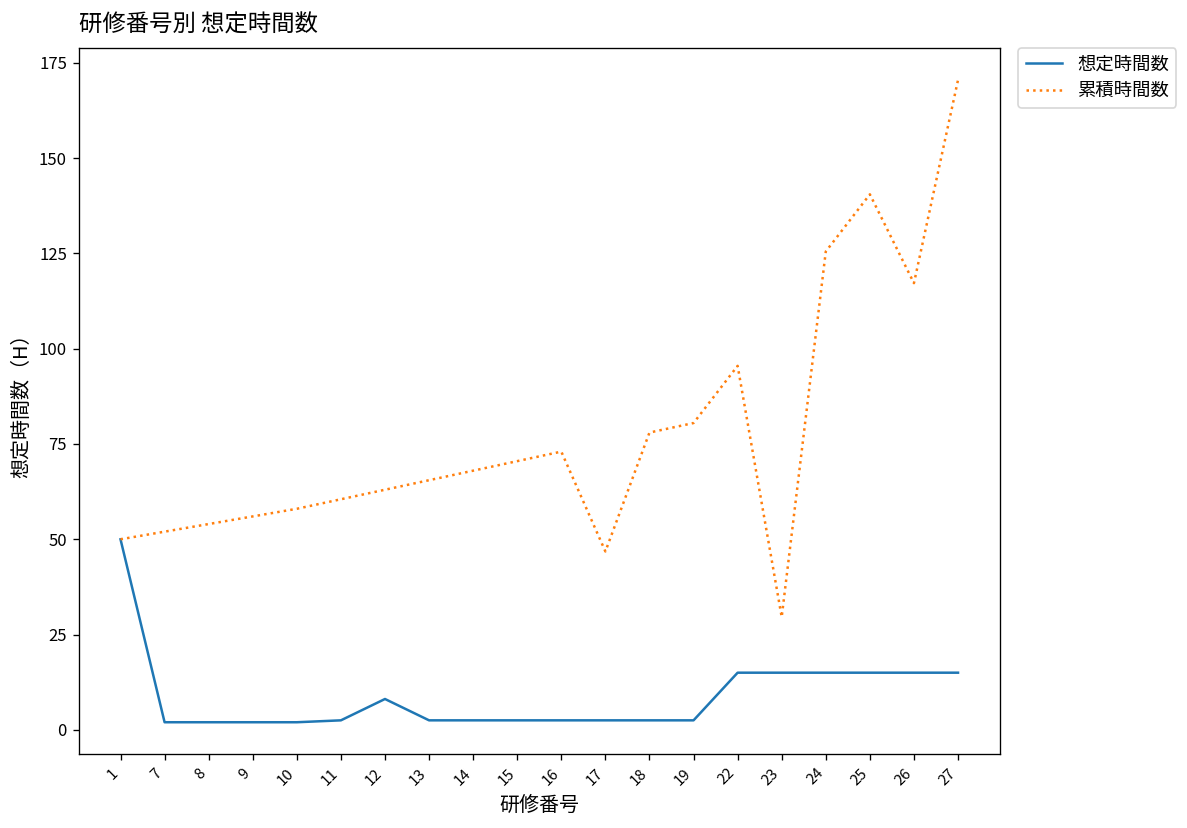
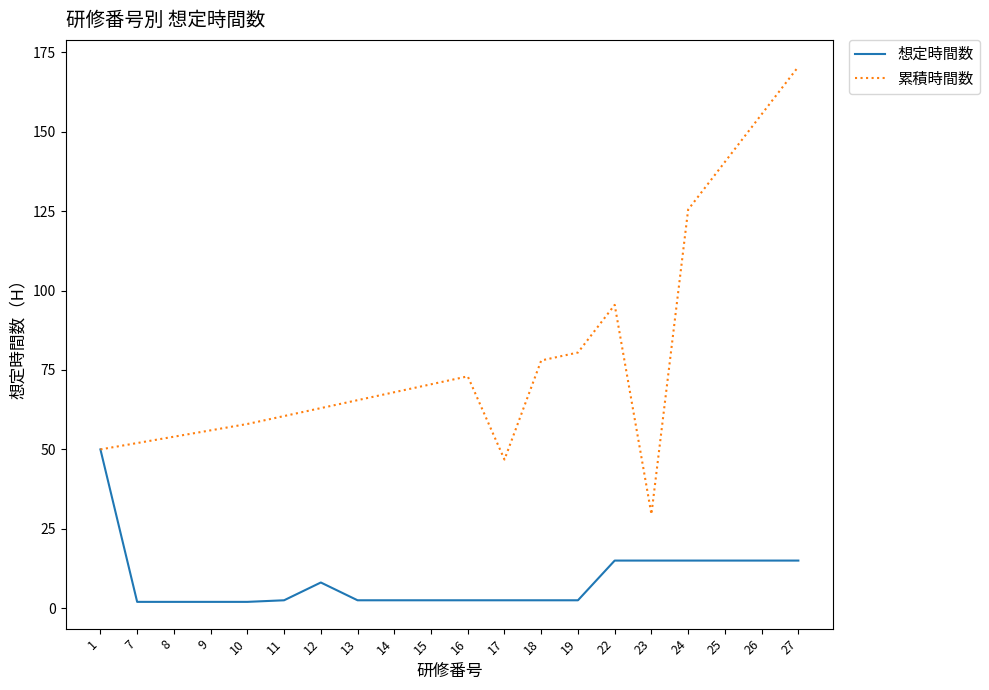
累積時間数, 26: 117 -> 156
